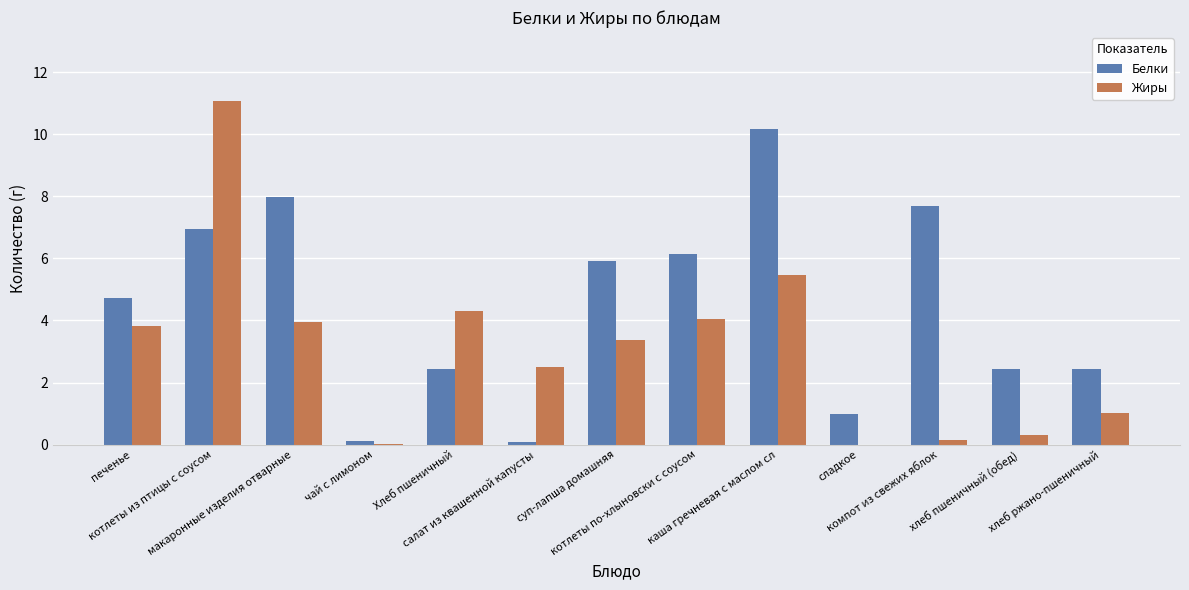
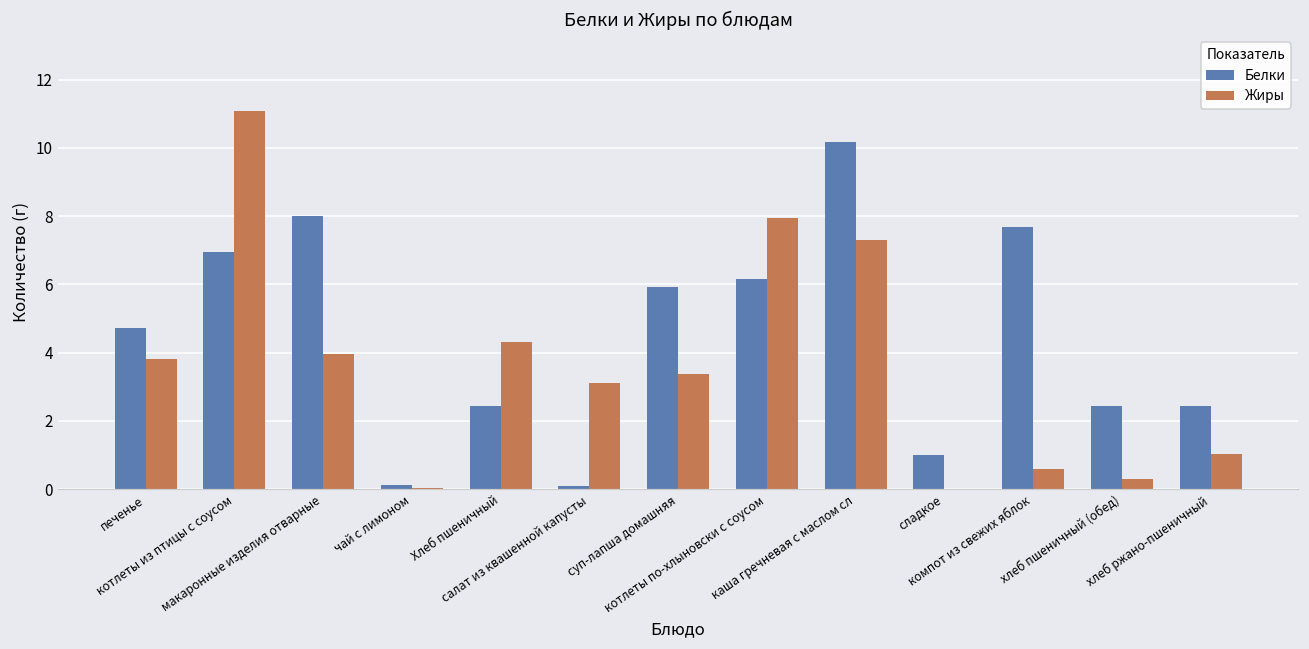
Жиры, салат из квашенной капусты: 2.5 -> 3.1
Жиры, котлеты по-хлыновски с соусом: 4.1 -> 7.9
Жиры, каша гречневая с маслом сл: 5.5 -> 7.3
Жиры, компот из свежих яблок: 0.2 -> 0.6
